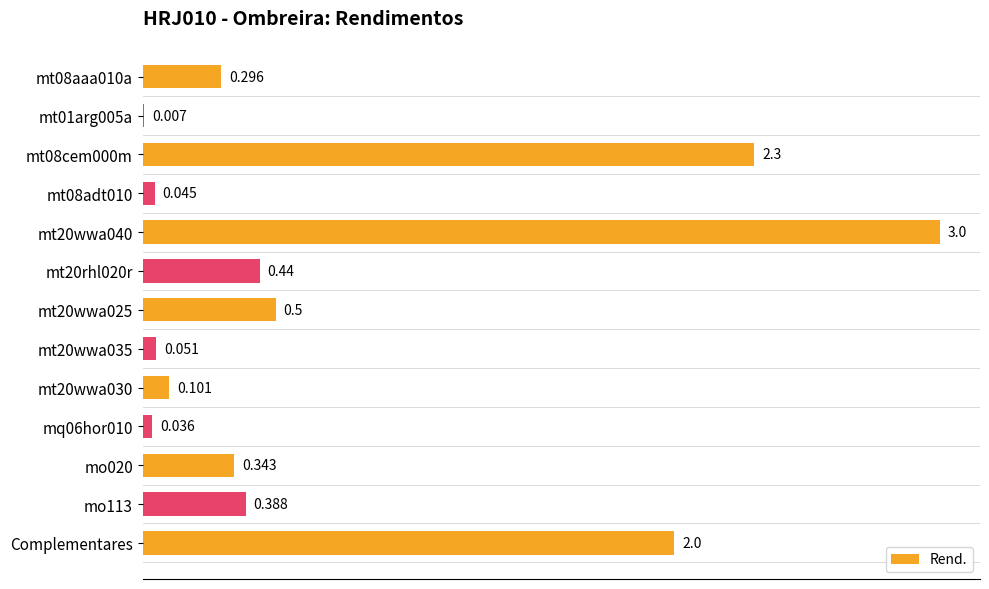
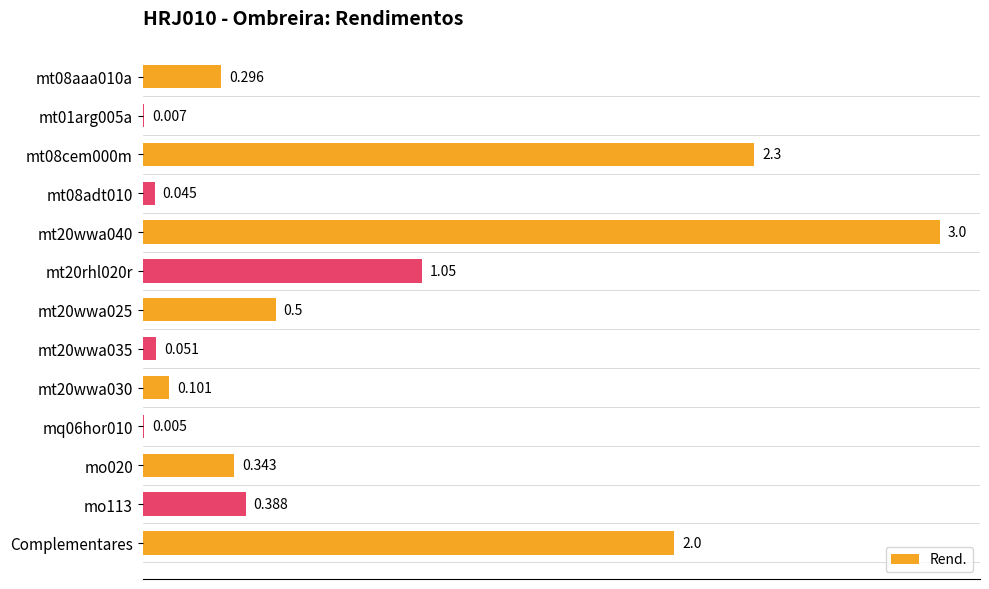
mt20rhl020r: 0.44 -> 1.05
mq06hor010: 0.036 -> 0.005
